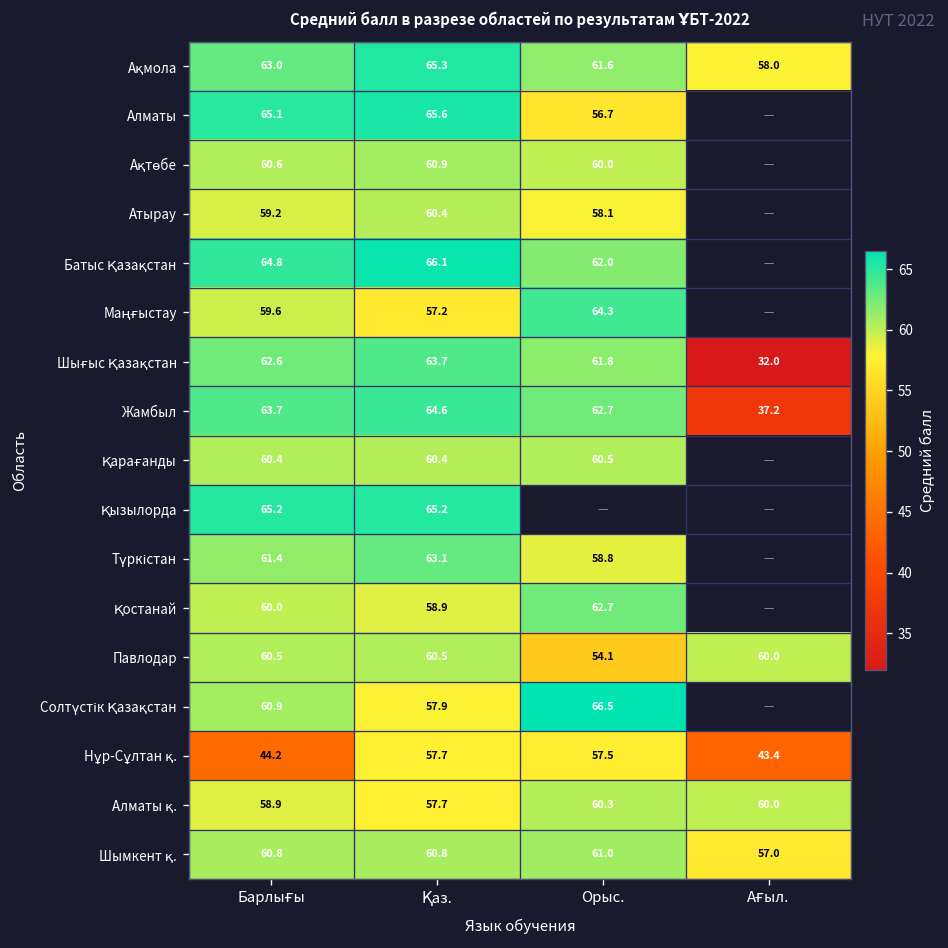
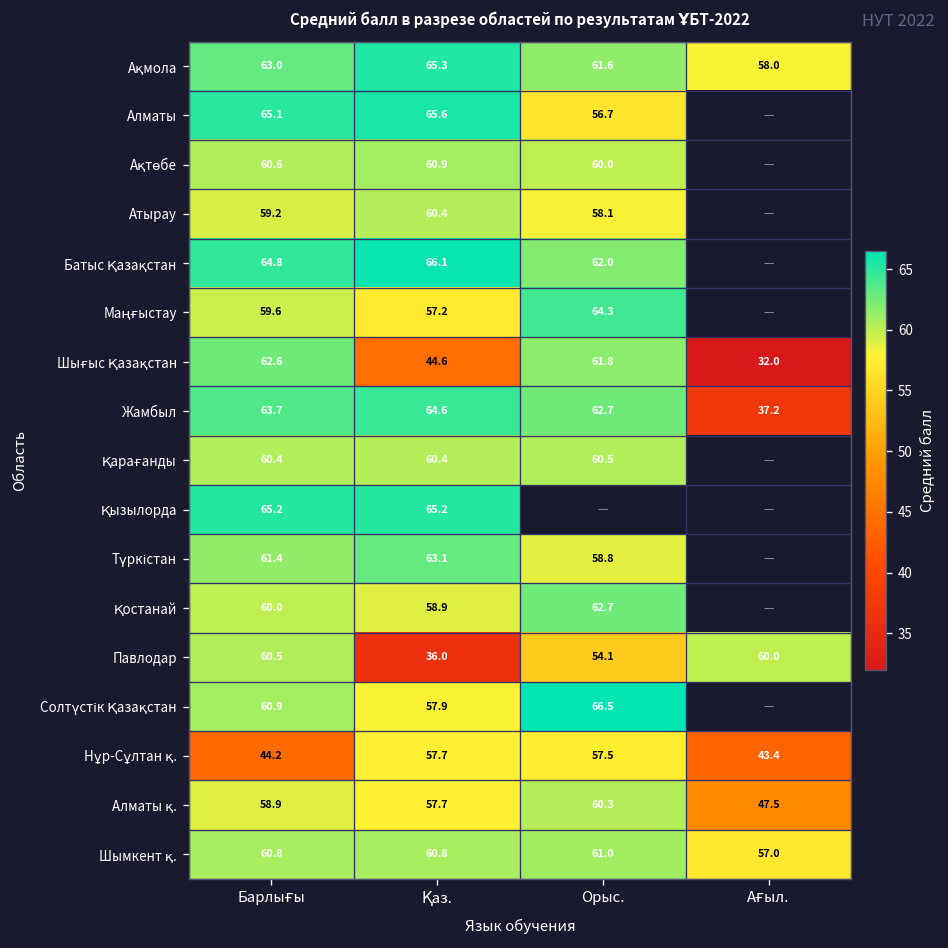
Шығыс Қазақстан, Қаз.: 63.7 -> 44.6
Павлодар, Қаз.: 60.5 -> 36.0
Алматы қ., Ағыл.: 60.0 -> 47.5
